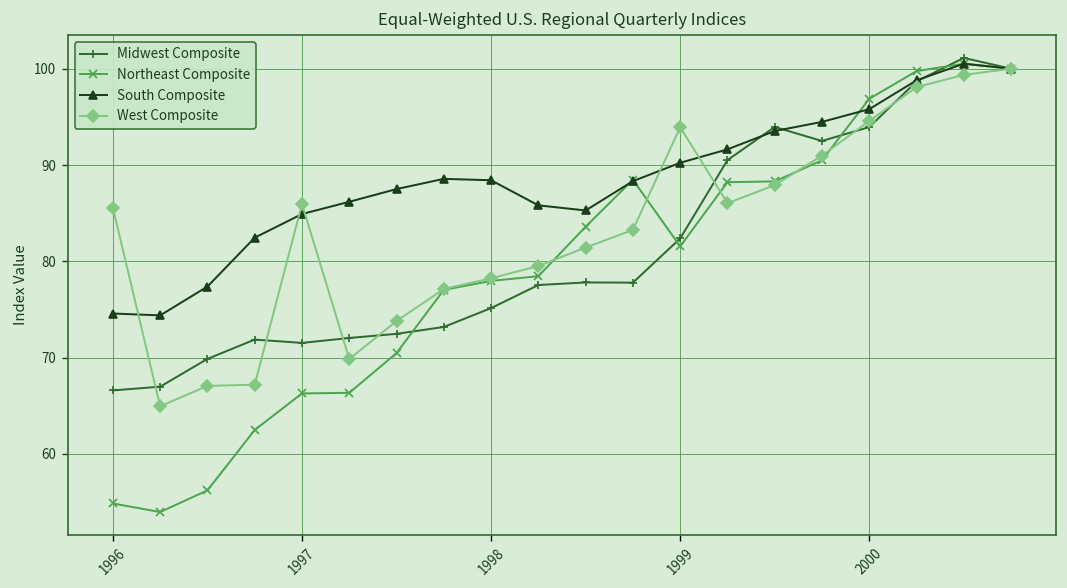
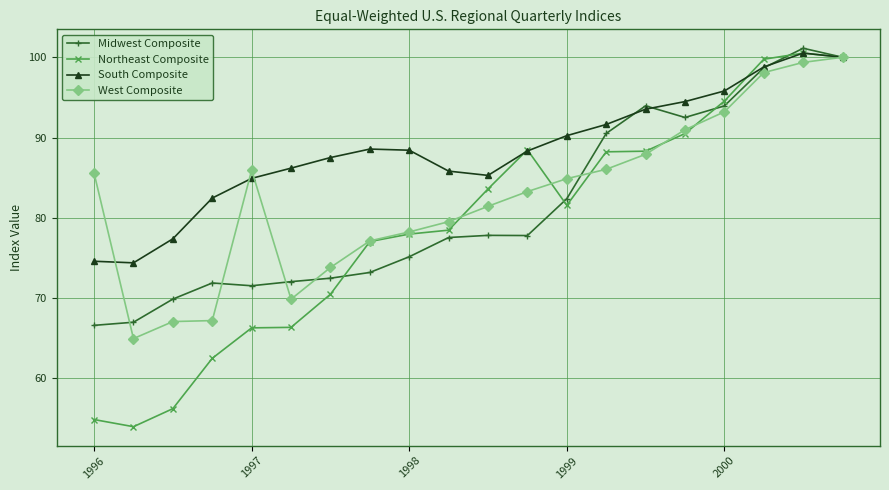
West Composite, 1999: 94 -> 85
Northeast Composite, 2000: 97 -> 95
West Composite, 2000: 95 -> 93
